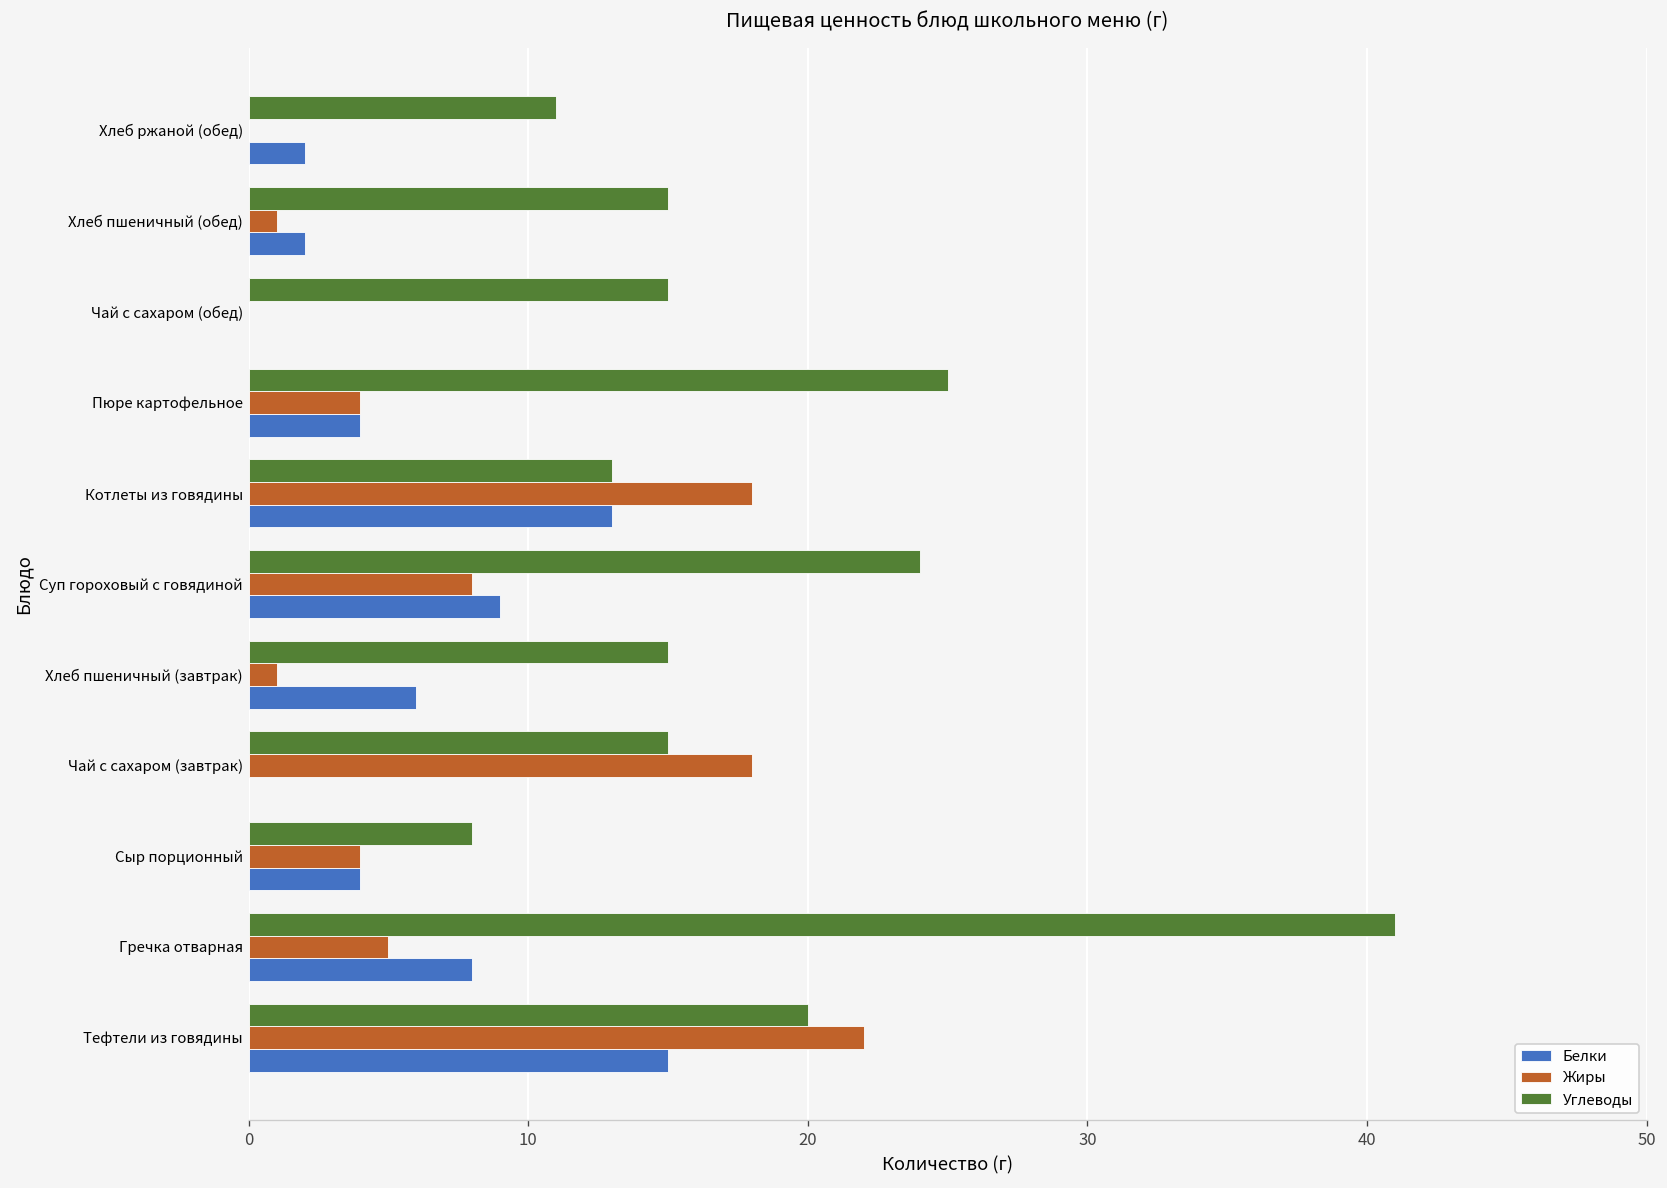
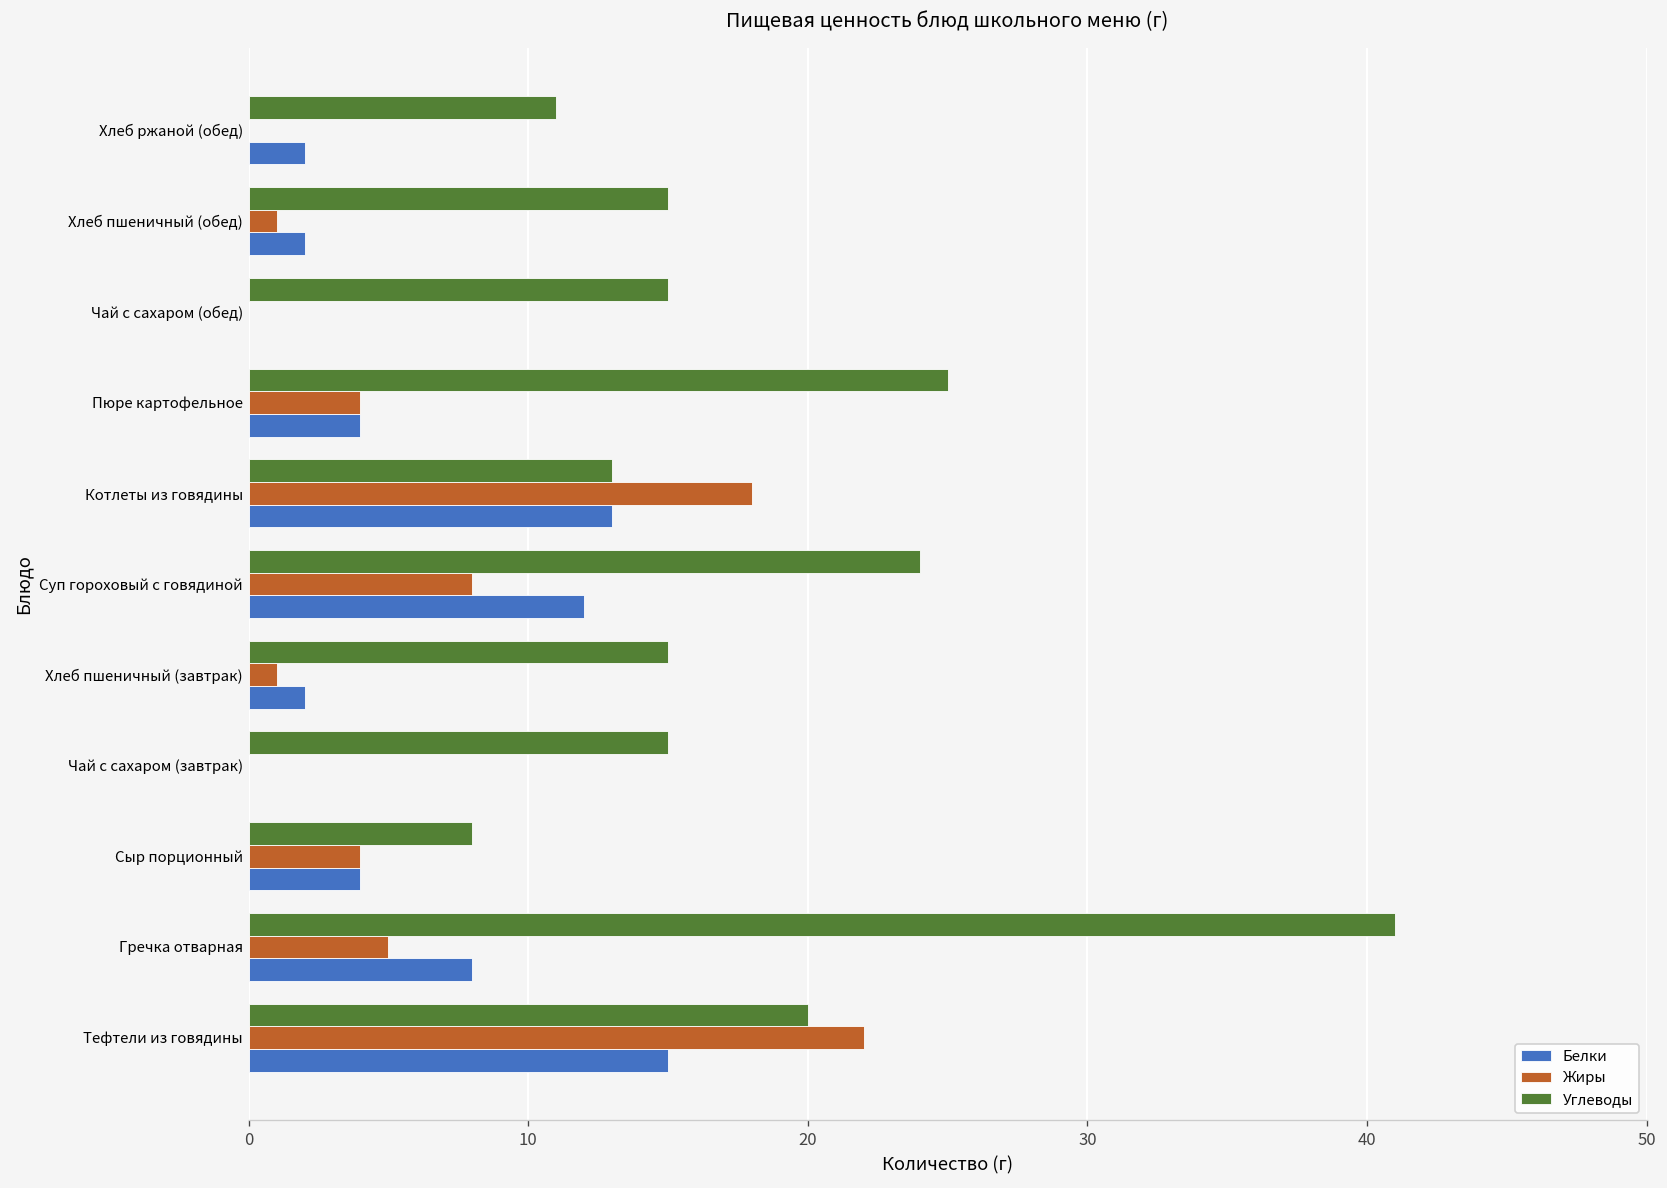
Белки, Суп гороховый с говядиной: 9 -> 12
Белки, Хлеб пшеничный (завтрак): 6 -> 2
Жиры, Чай с сахаром (завтрак): 18 -> 0
